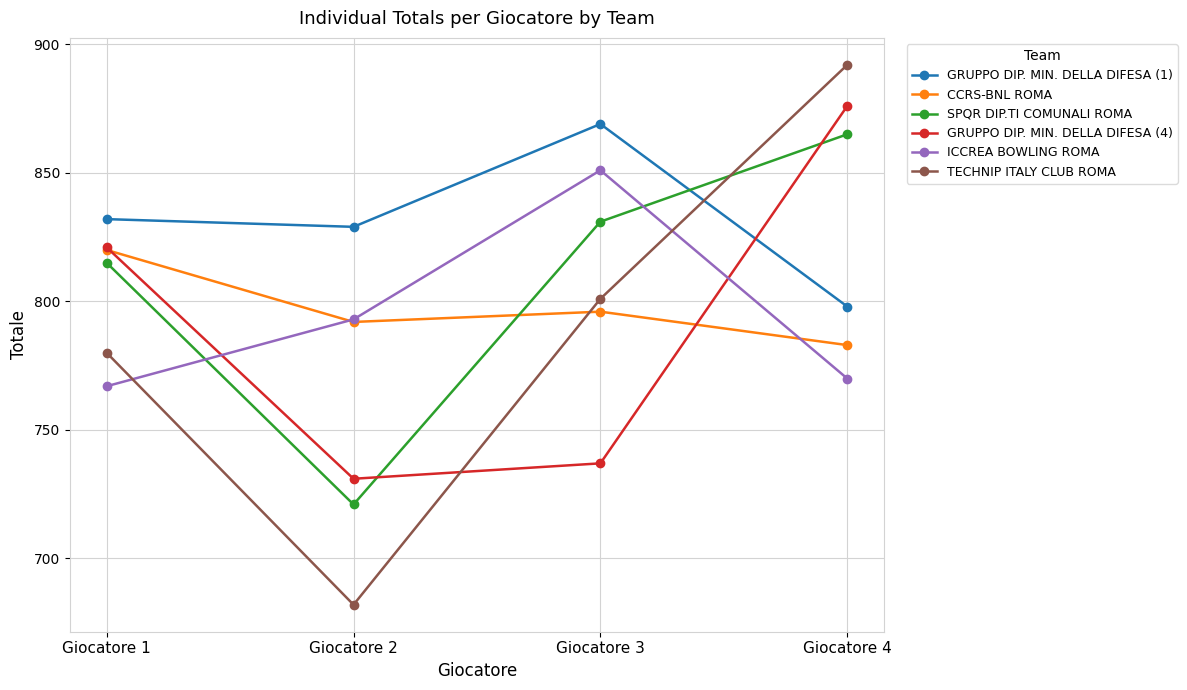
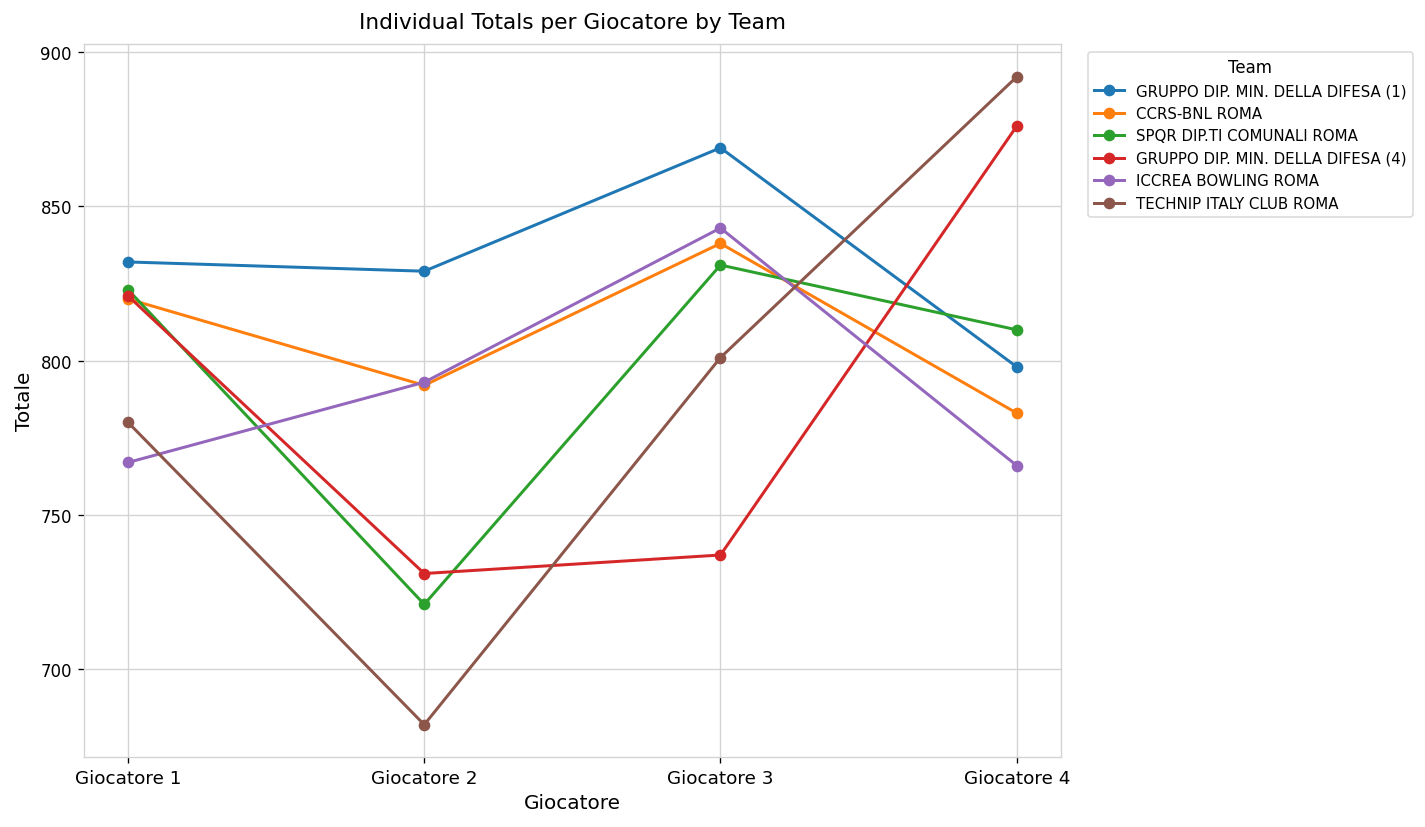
SPQR DIP.TI COMUNALI ROMA, Giocatore 1: 815 -> 823
CCRS-BNL ROMA, Giocatore 3: 796 -> 838
ICCREA BOWLING ROMA, Giocatore 3: 851 -> 843
SPQR DIP.TI COMUNALI ROMA, Giocatore 4: 865 -> 810
ICCREA BOWLING ROMA, Giocatore 4: 770 -> 766
